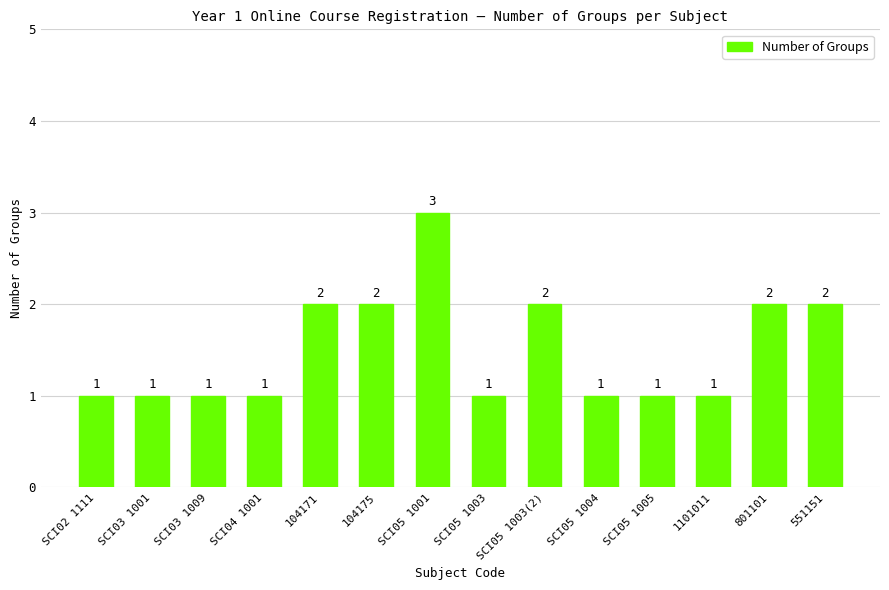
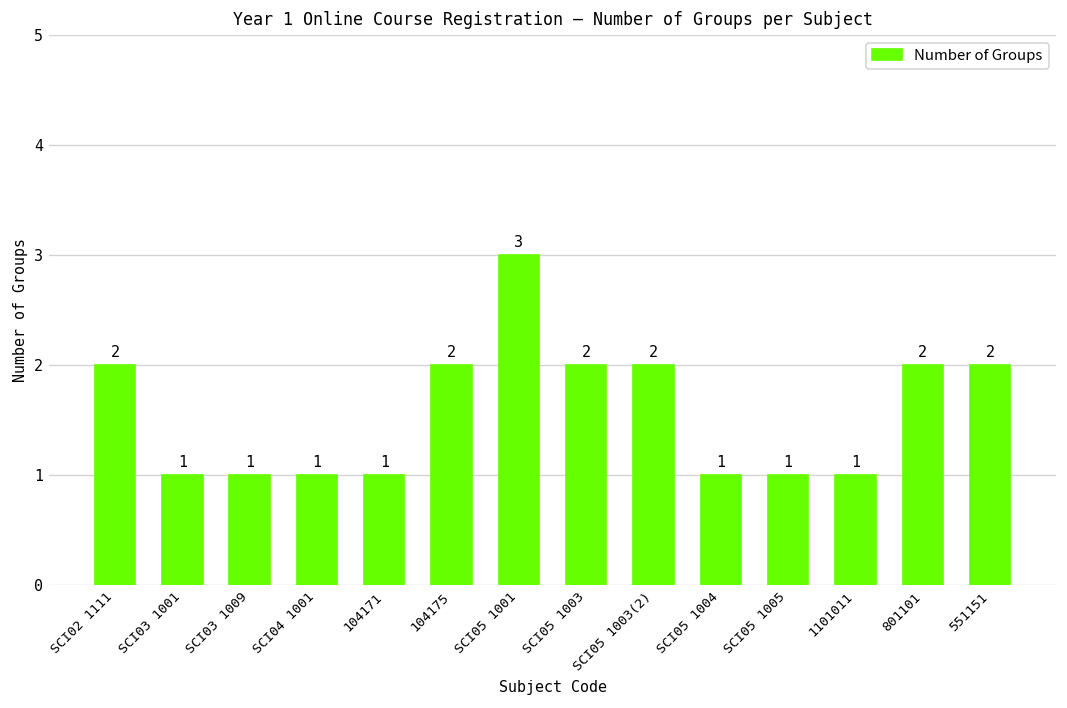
SCI02 1111: 1 -> 2
104171: 2 -> 1
SCI05 1003: 1 -> 2
